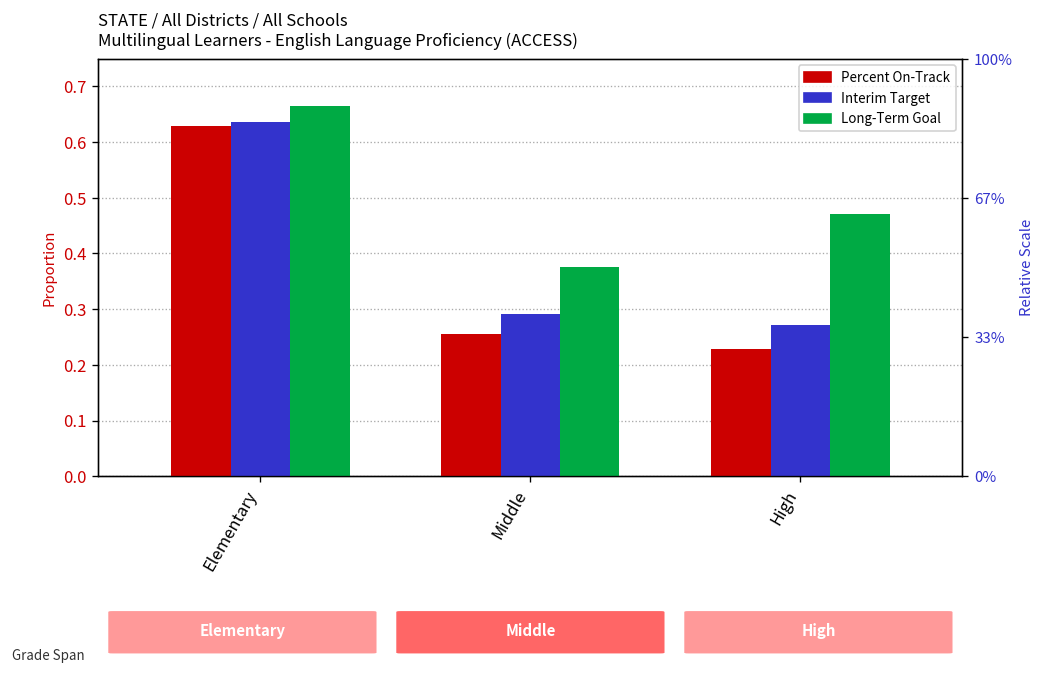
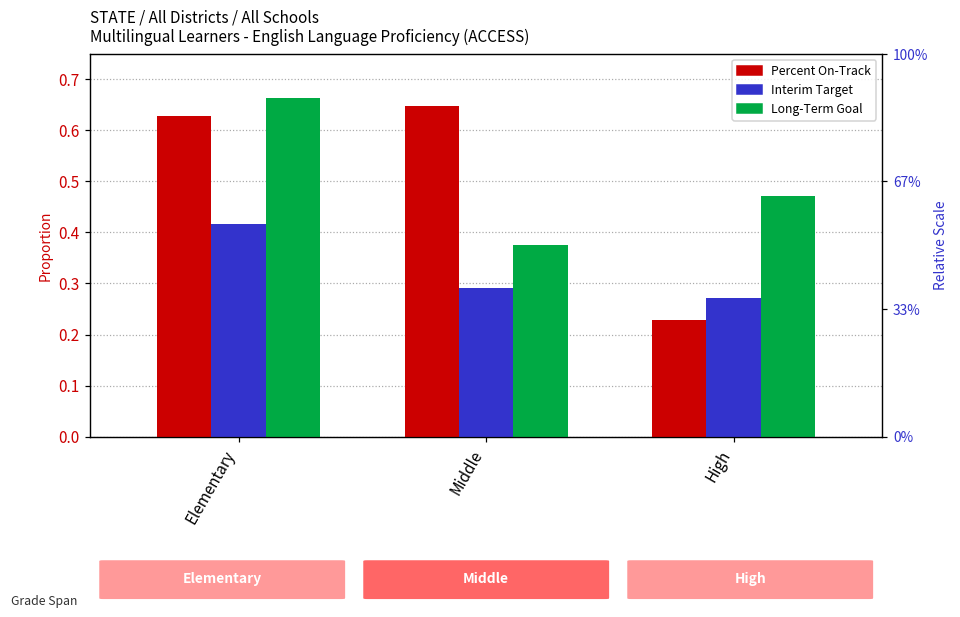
Interim Target, Elementary: 0.64 -> 0.42
Percent On-Track, Middle: 0.26 -> 0.65
